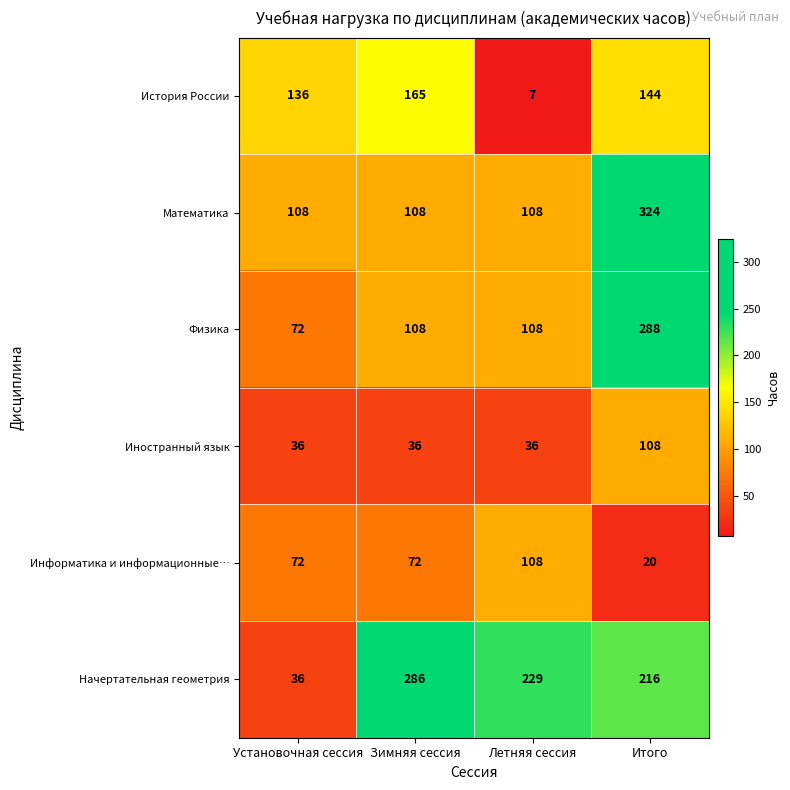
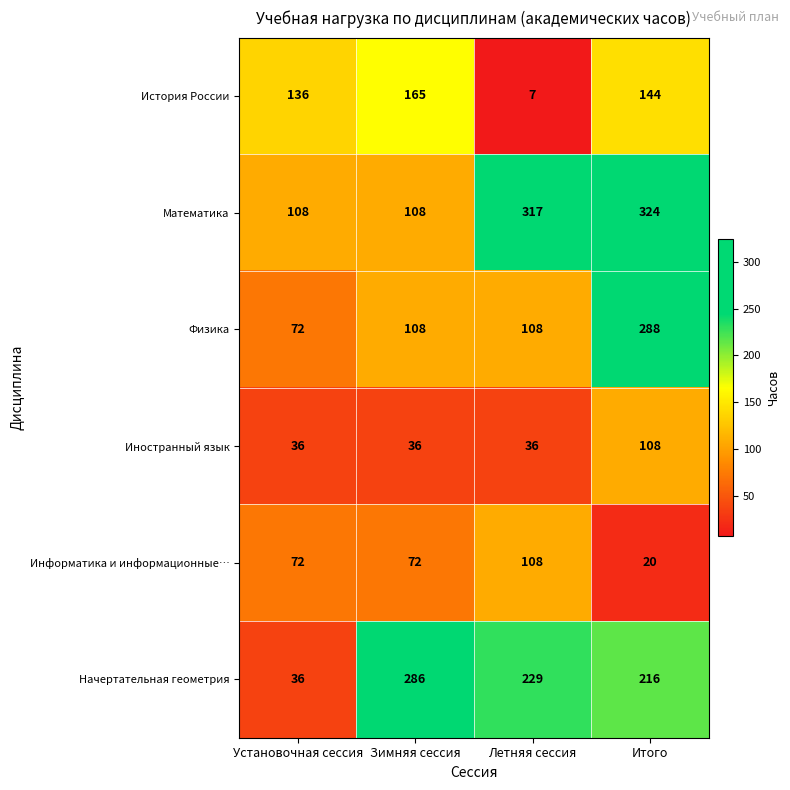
Математика, Летняя сессия: 108 -> 317
